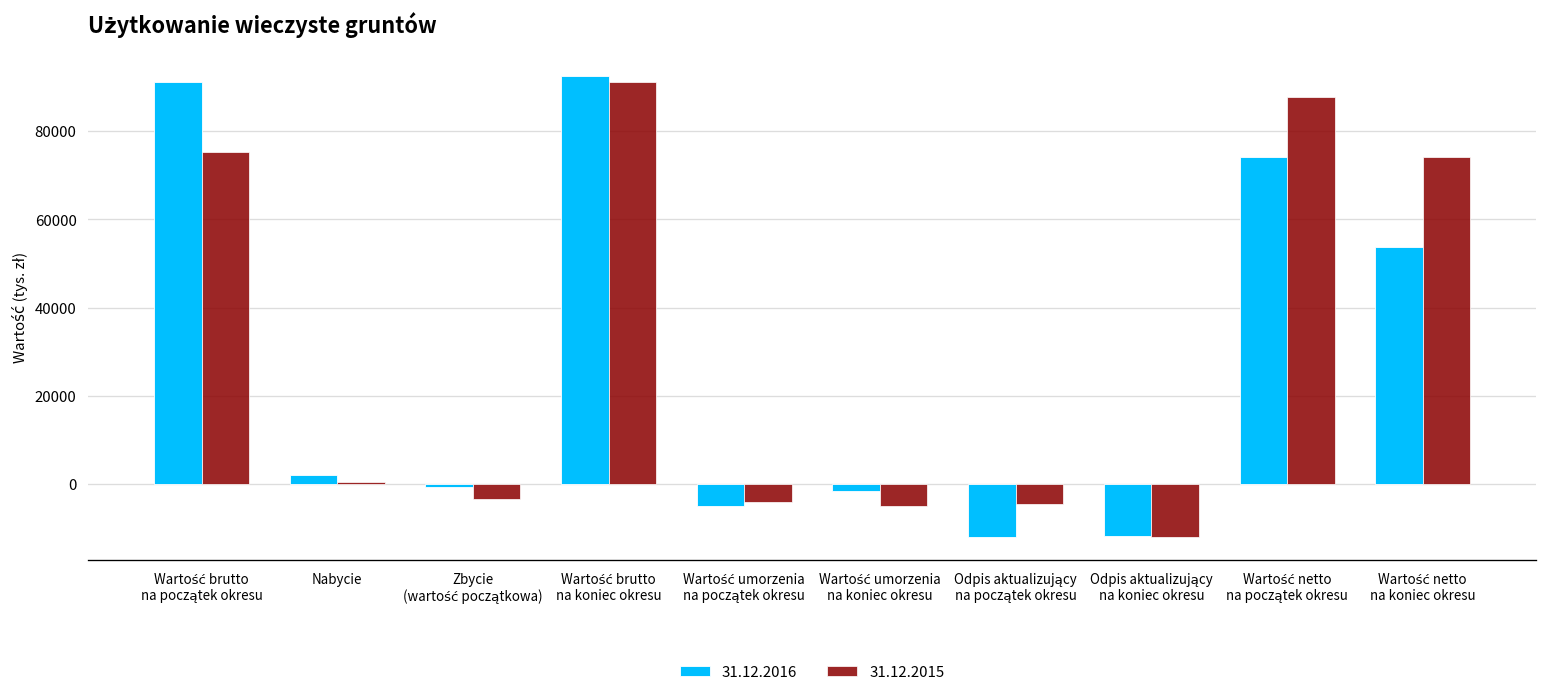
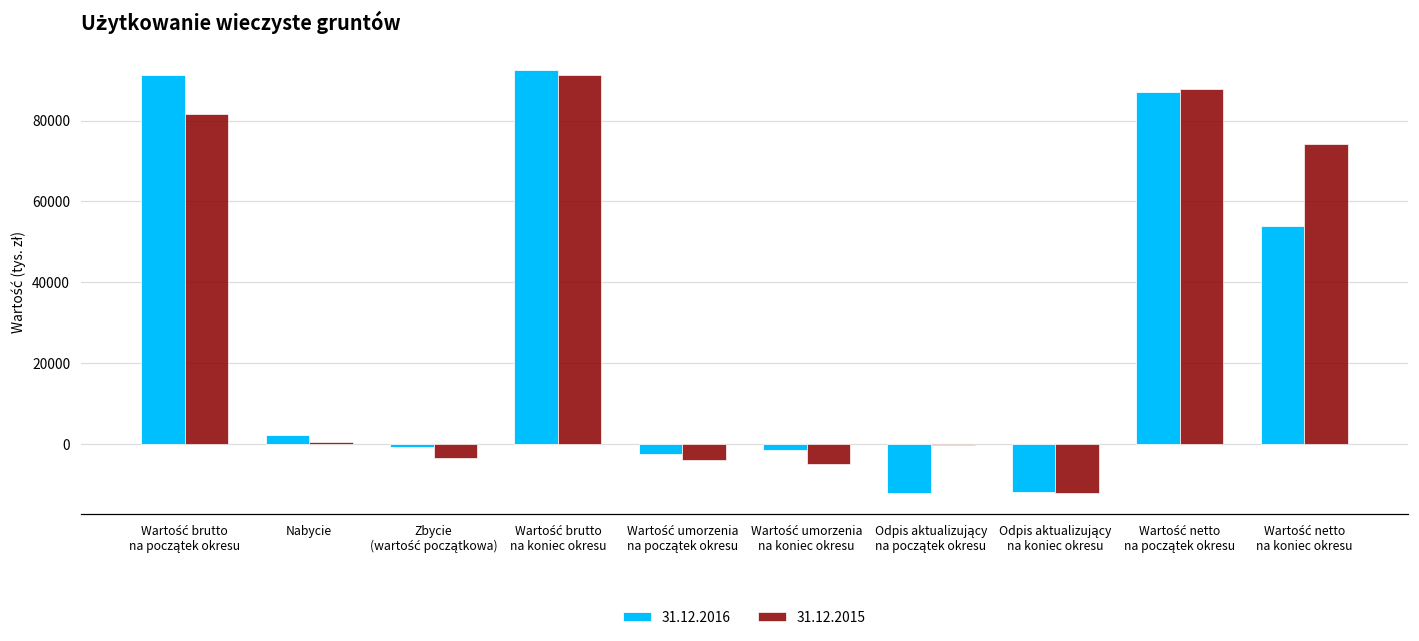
31.12.2015, Wartość brutto na początek okresu: 75000 -> 82000
31.12.2016, Wartość umorzenia na początek okresu: -5000 -> -3000
31.12.2015, Odpis aktualizujący na początek okresu: -4000 -> 0
31.12.2016, Wartość netto na początek okresu: 74000 -> 87000
